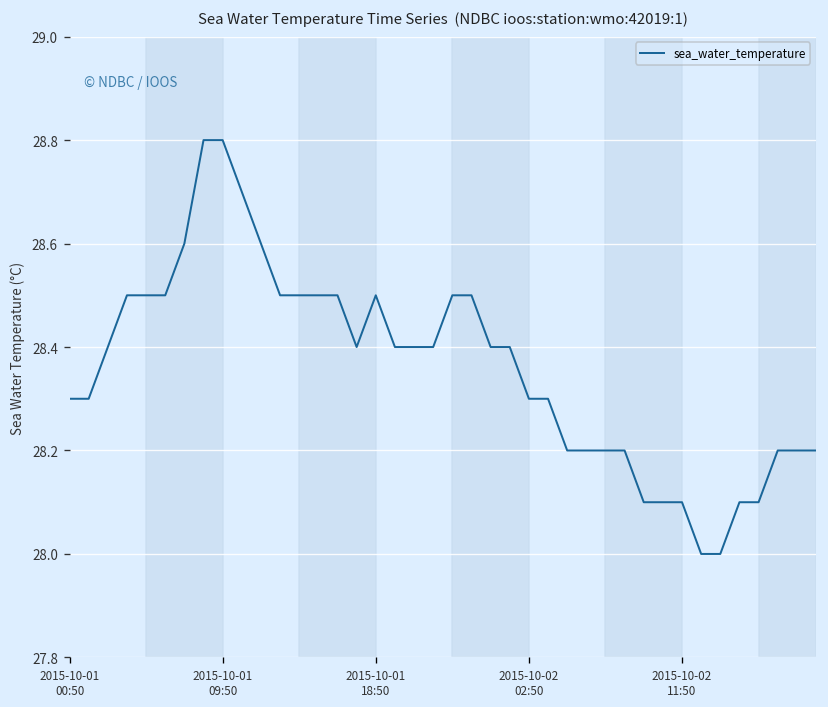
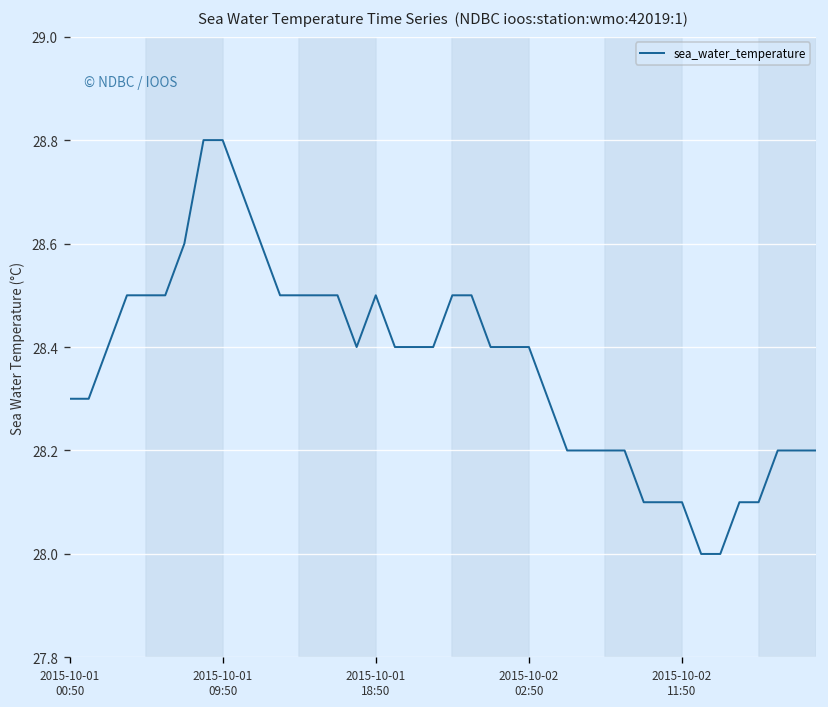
2015-10-02 02:50: 28.3 -> 28.4
